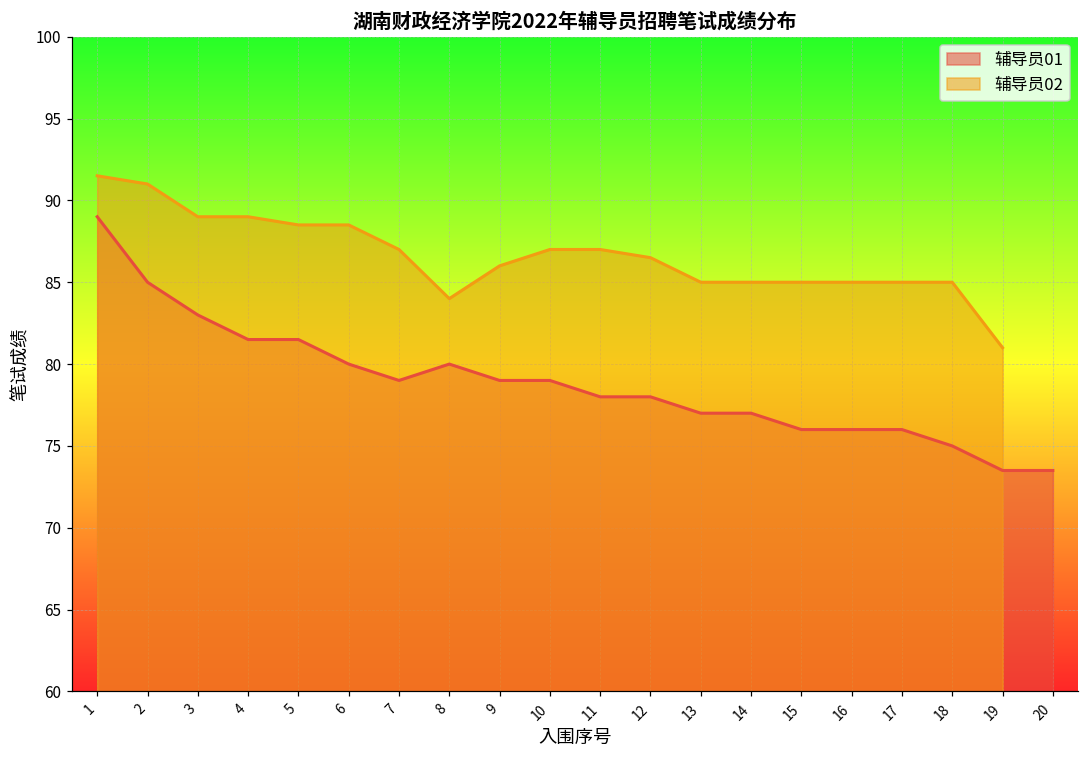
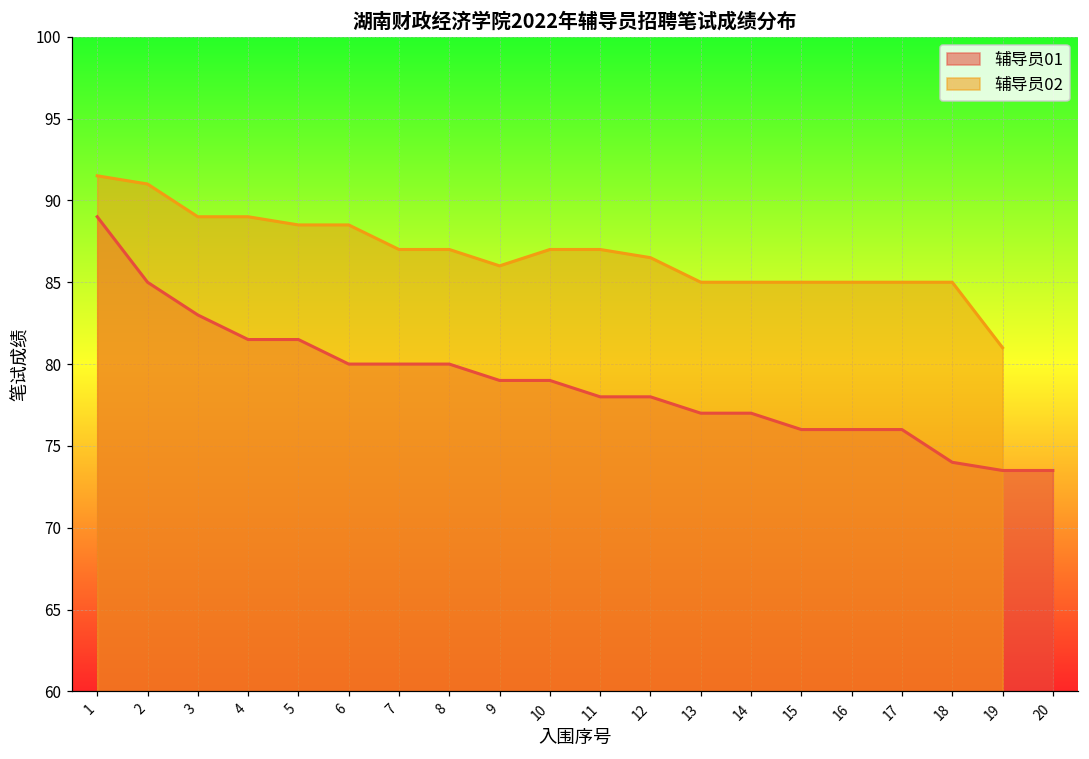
辅导员01, 7: 79 -> 80
辅导员02, 8: 84 -> 87
辅导员01, 18: 75 -> 74
